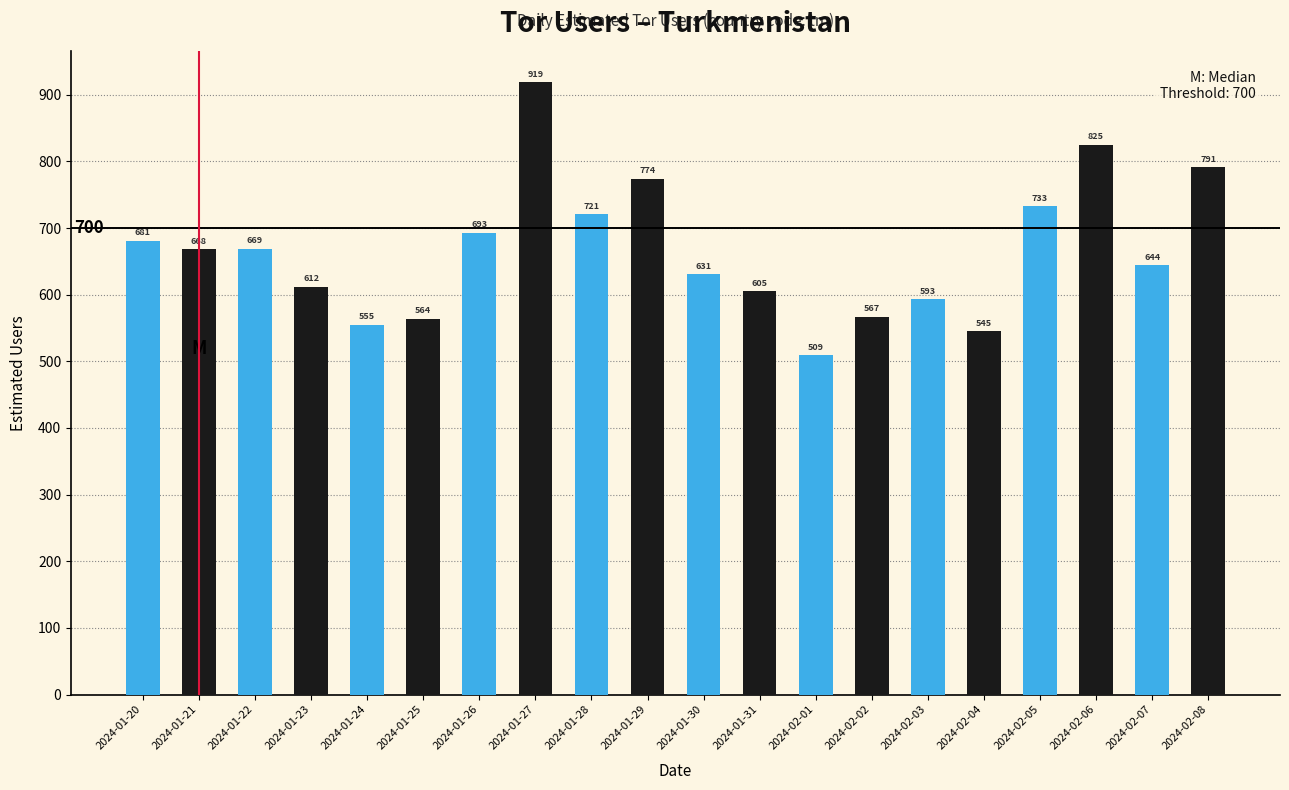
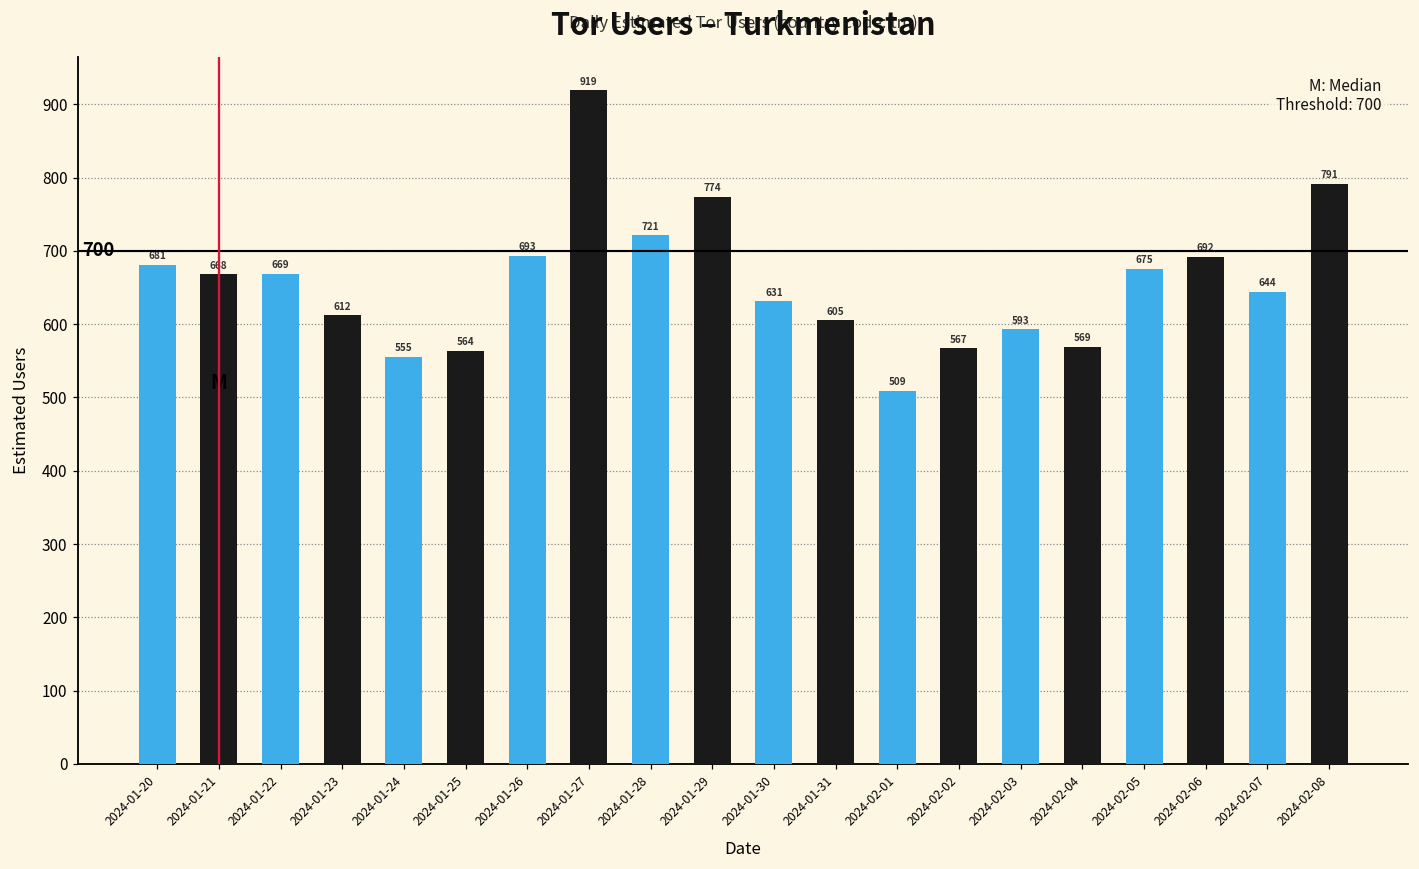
2024-02-04: 545 -> 569
2024-02-05: 733 -> 675
2024-02-06: 825 -> 692
